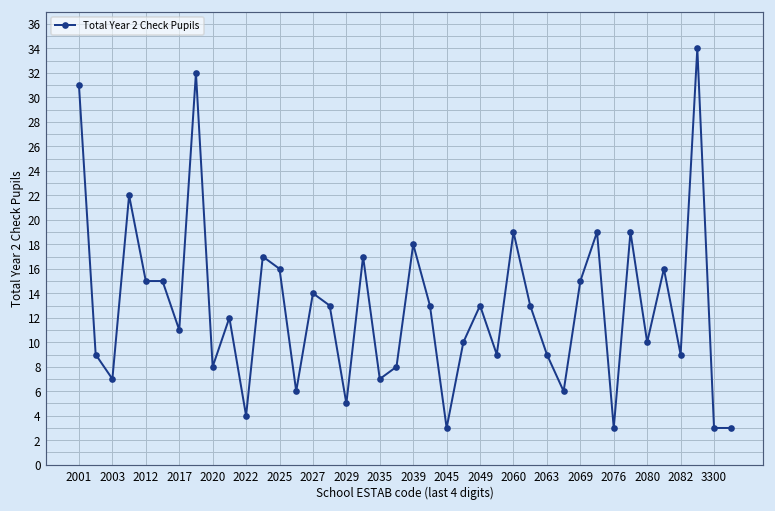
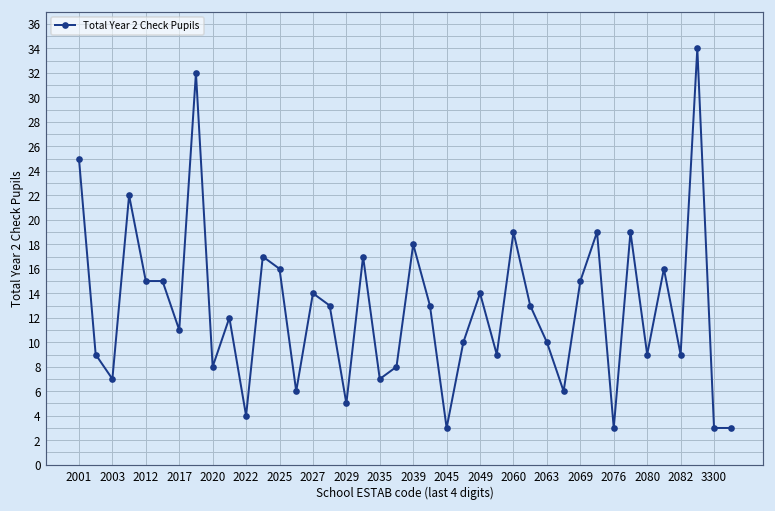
2001: 31 -> 25
2049: 13 -> 14
2063: 9 -> 10
2080: 10 -> 9
